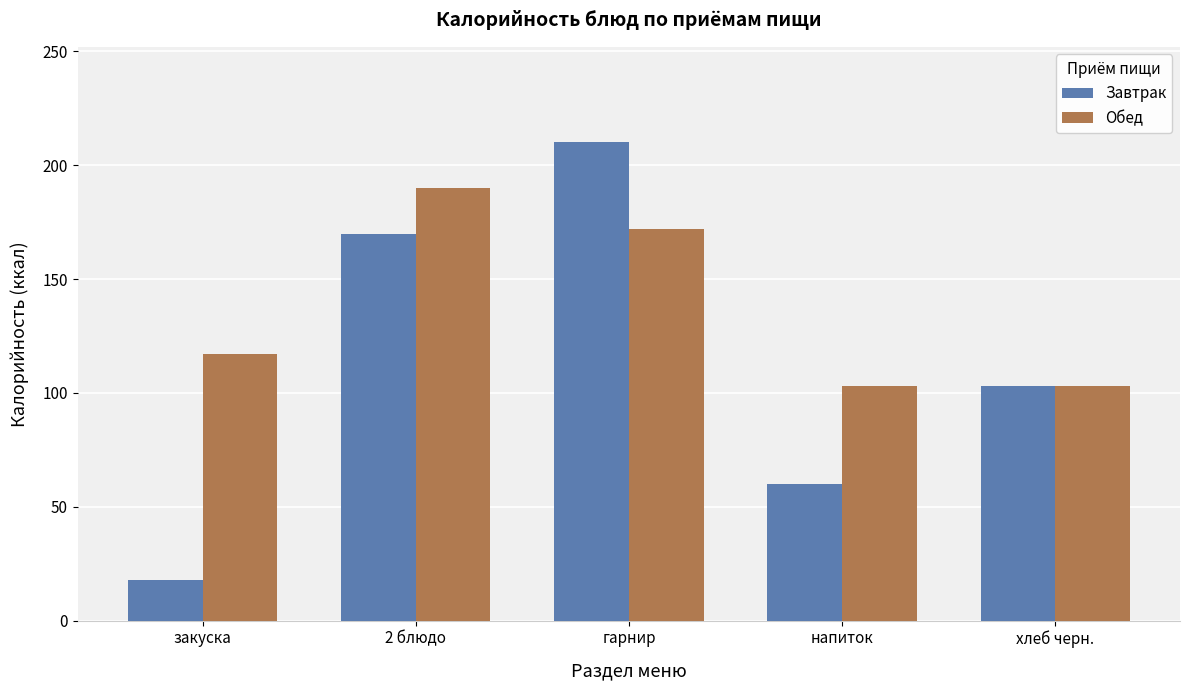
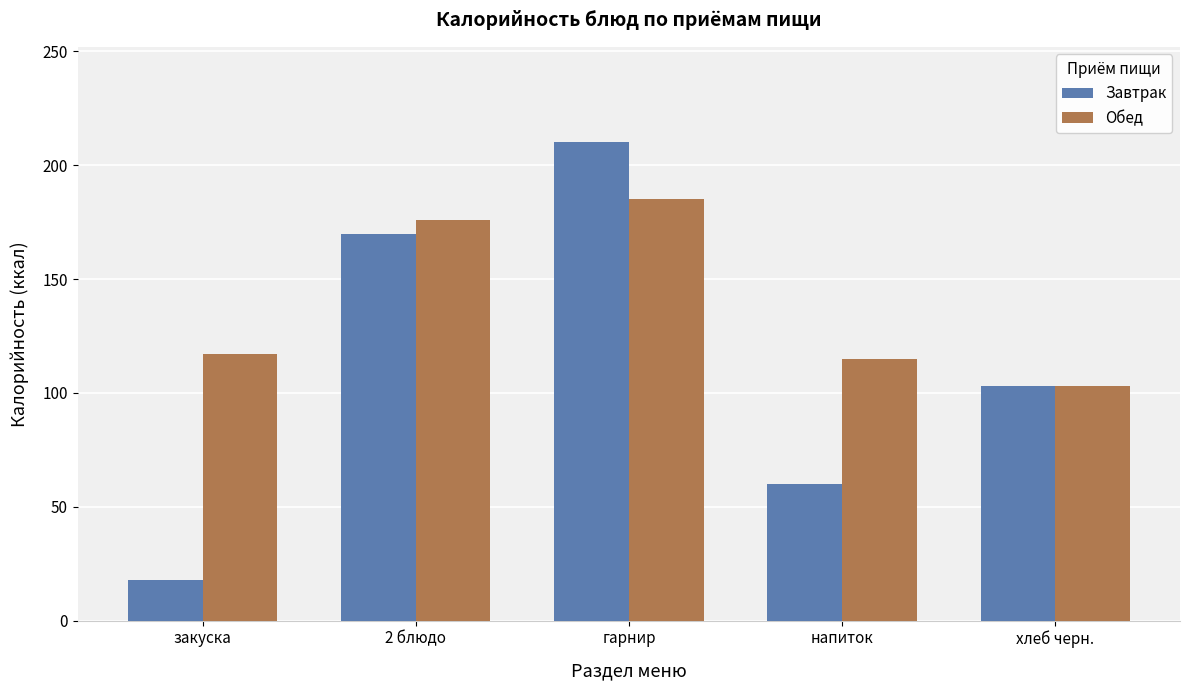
Обед, 2 блюдо: 190 -> 176
Обед, гарнир: 172 -> 185
Обед, напиток: 103 -> 115
